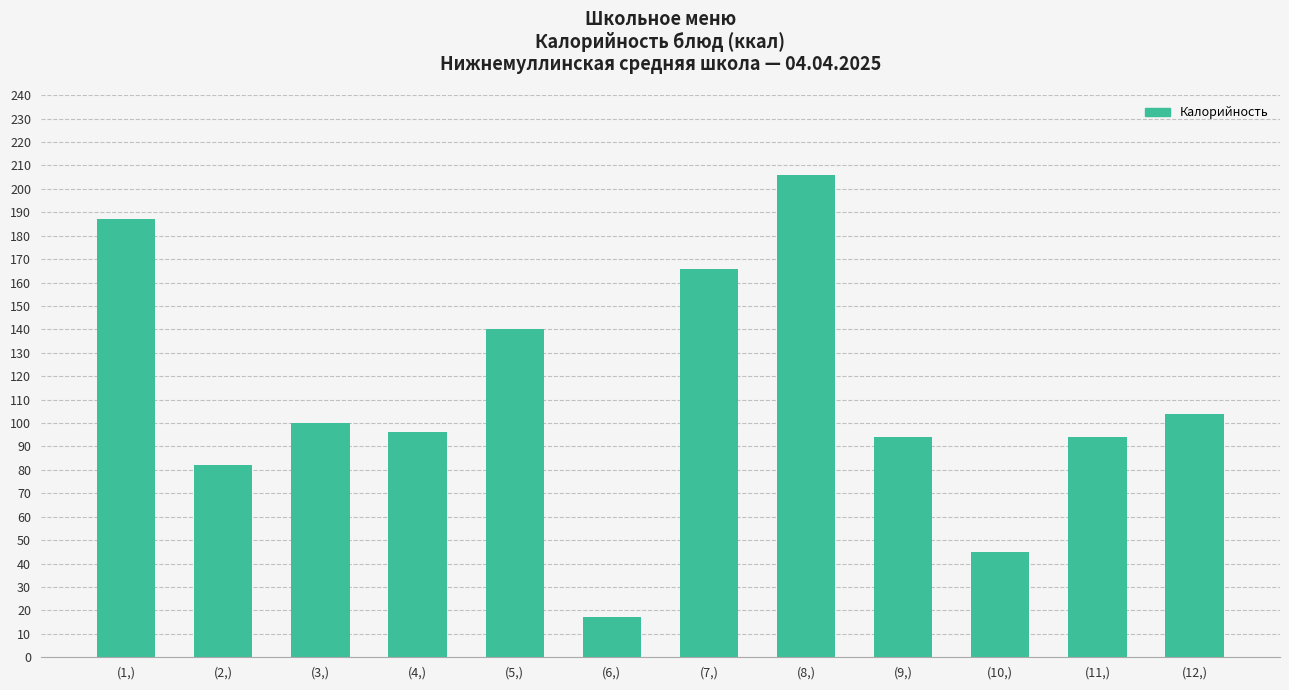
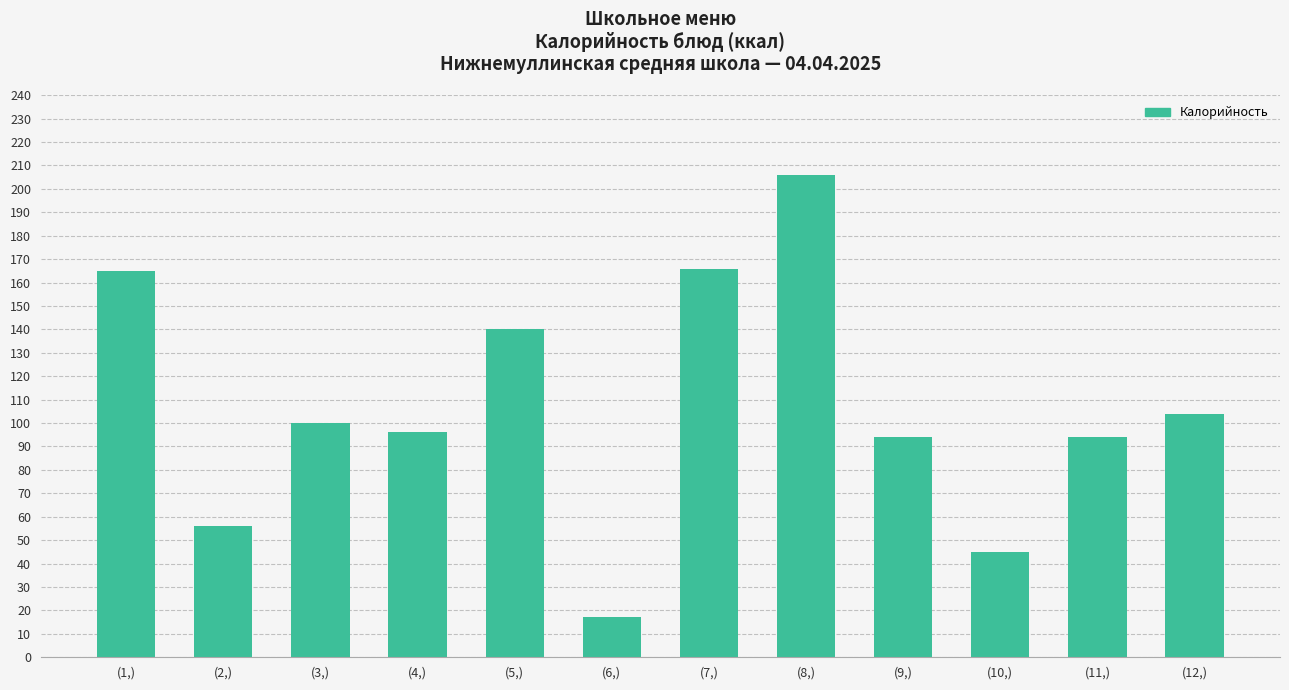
(1,): 187 -> 165
(2,): 82 -> 56
